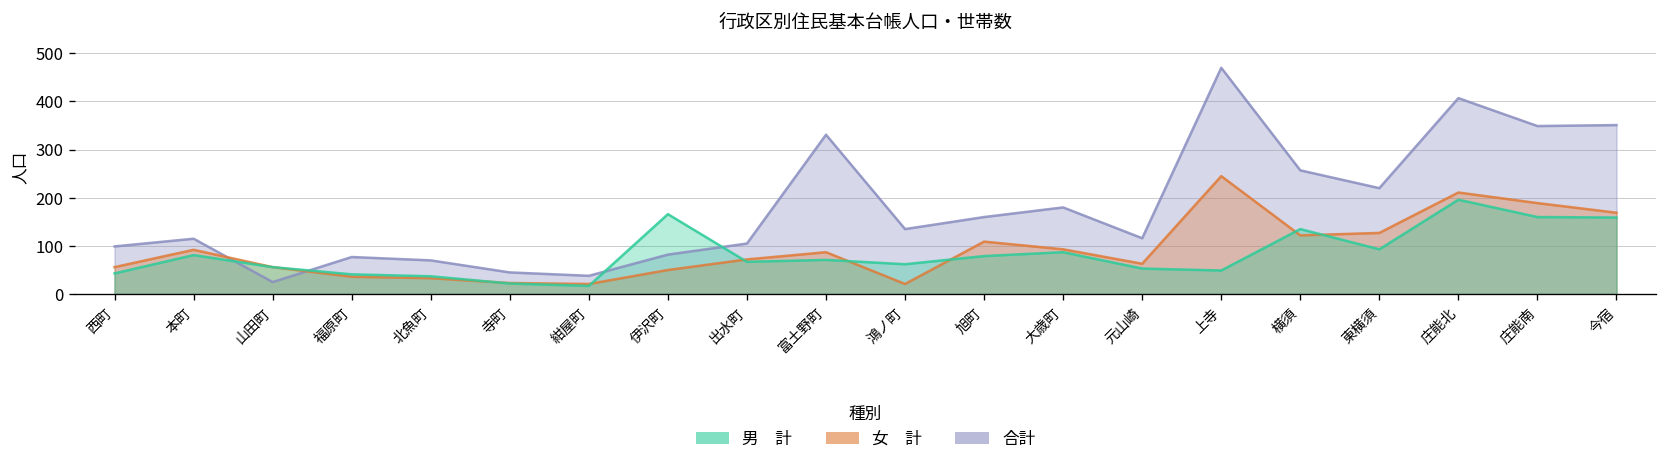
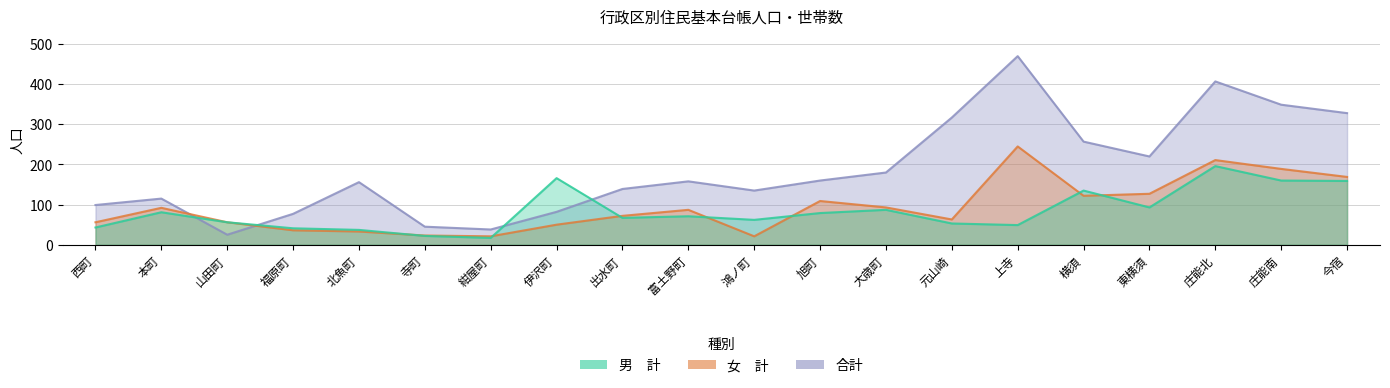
合計, 北魚町: 70 -> 160
合計, 出水町: 110 -> 140
合計, 富土野町: 330 -> 160
合計, 元山崎: 120 -> 320
合計, 今宿: 350 -> 330
